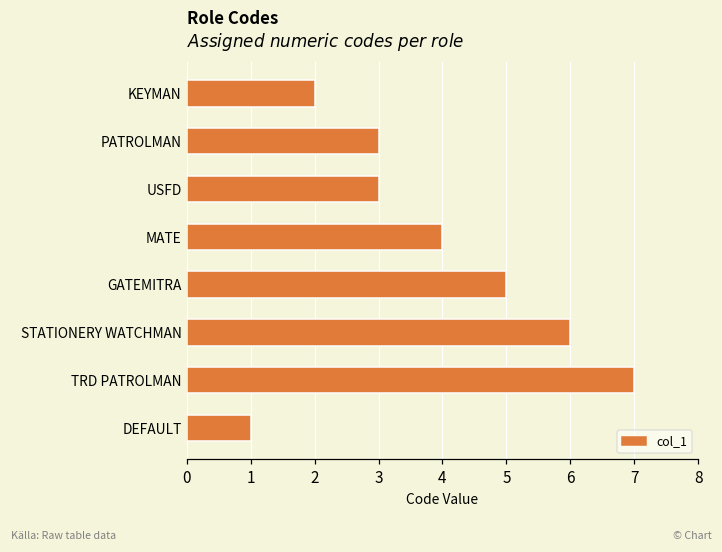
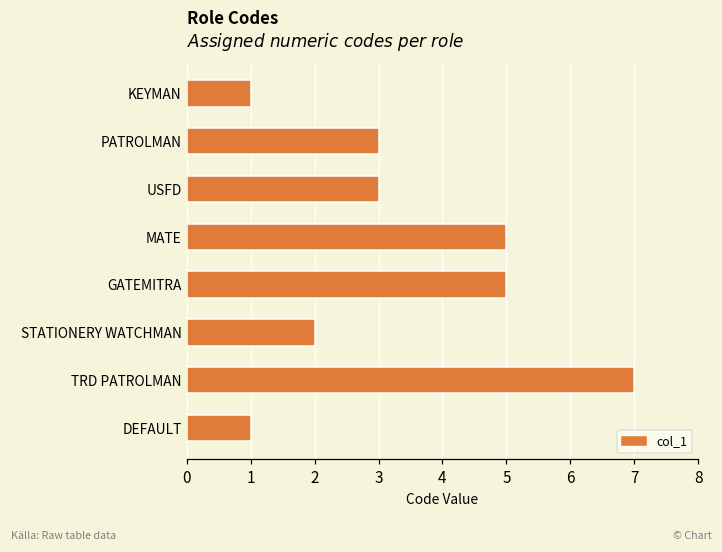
KEYMAN: 2 -> 1
MATE: 4 -> 5
STATIONERY WATCHMAN: 6 -> 2
